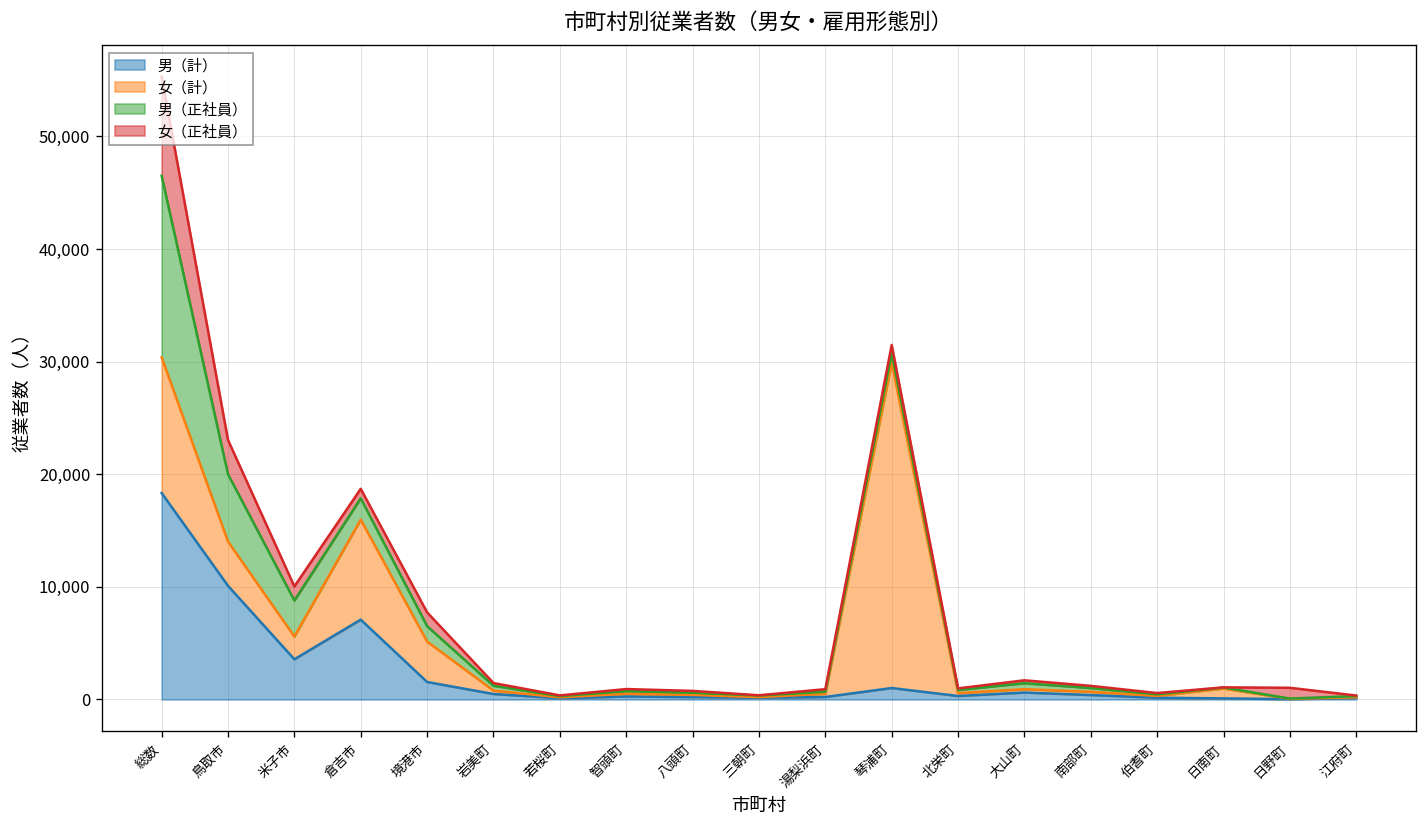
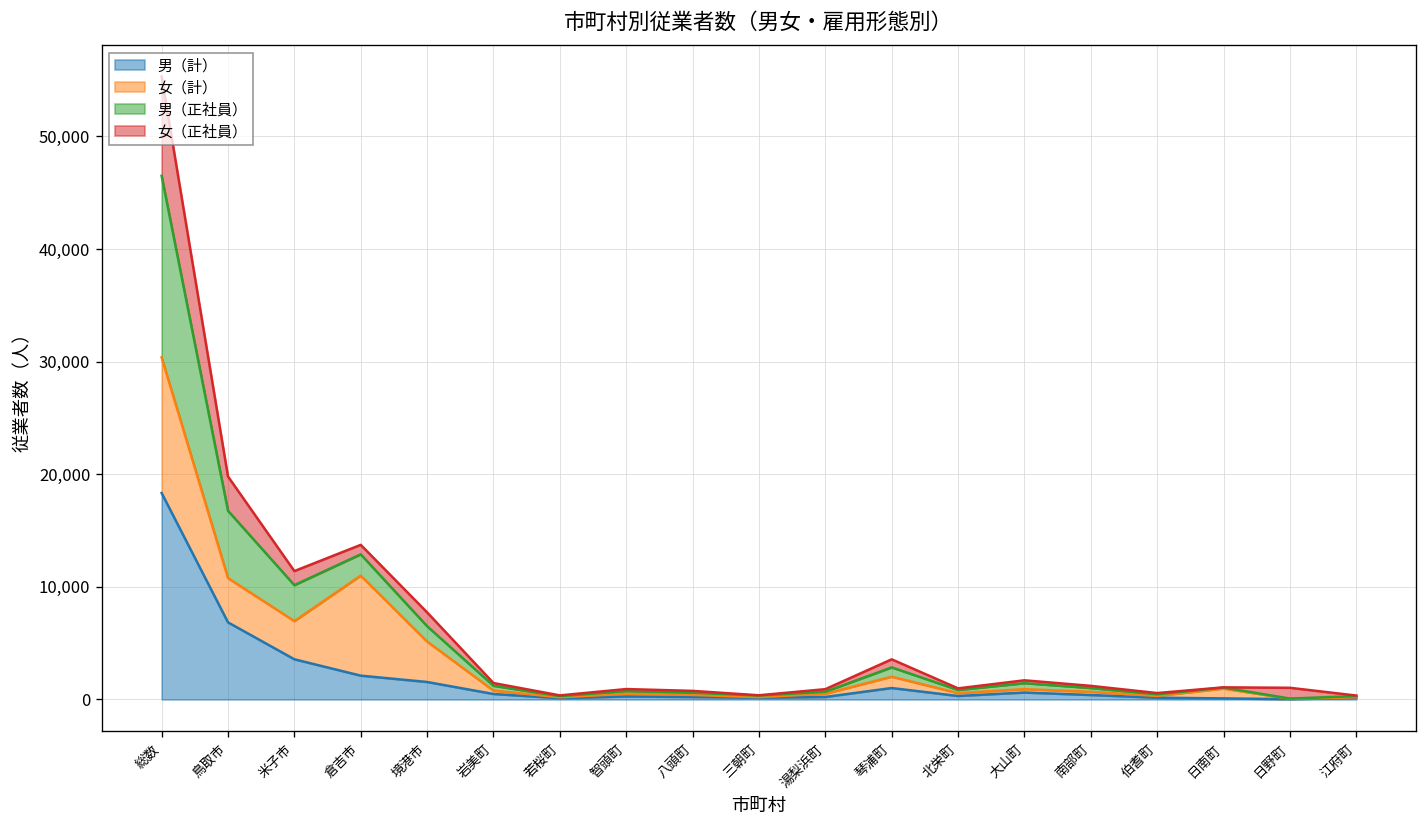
男（計）, 鳥取市: 10,000 -> 7,000
女（計）, 米子市: 2,000 -> 3,000
男（計）, 倉吉市: 7,000 -> 2,000
女（計）, 琴浦町: 29,000 -> 1,000
